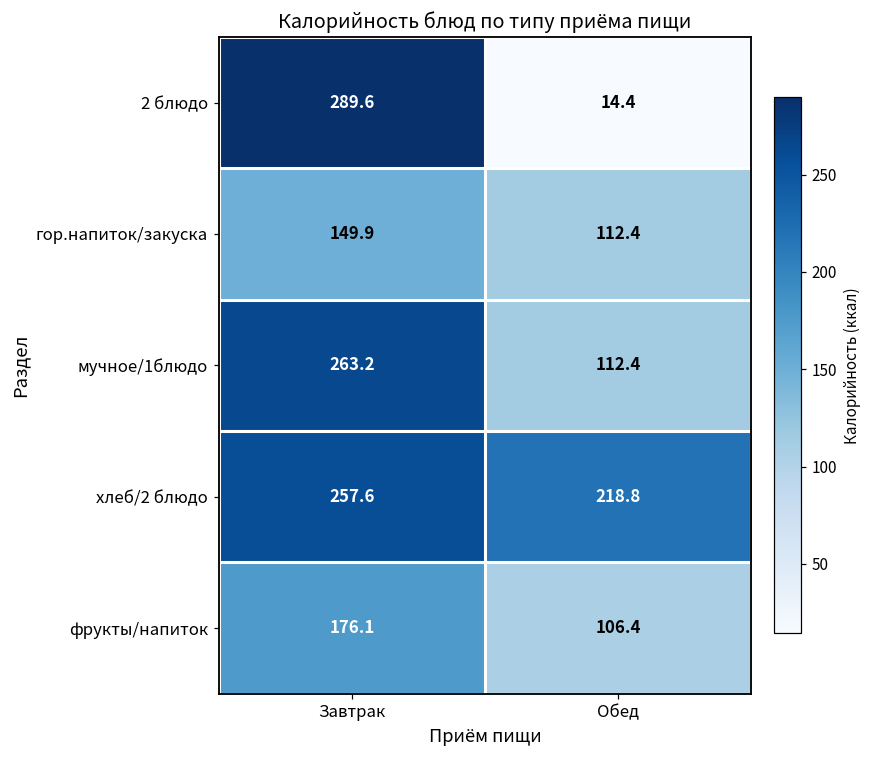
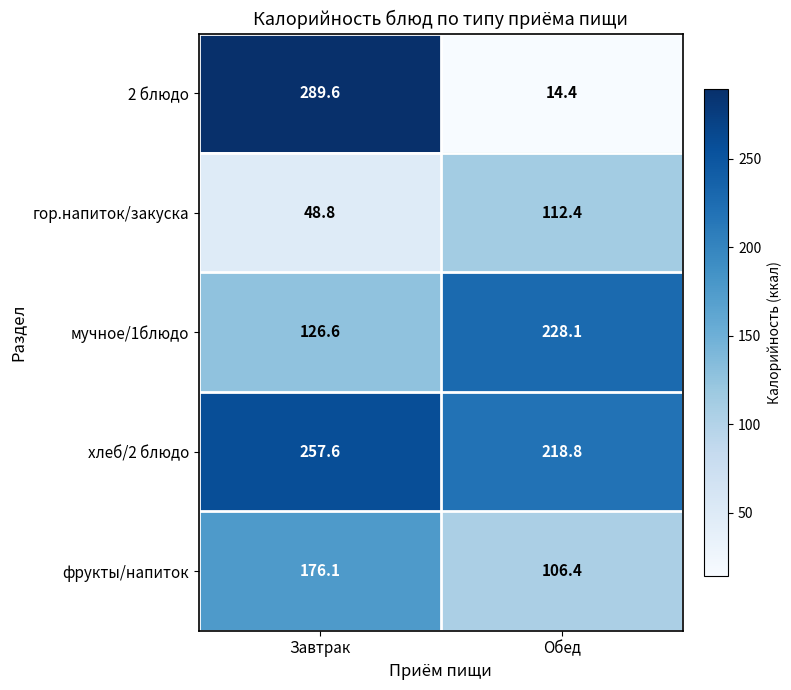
гор.напиток/закуска, Завтрак: 149.9 -> 48.8
мучное/1блюдо, Завтрак: 263.2 -> 126.6
мучное/1блюдо, Обед: 112.4 -> 228.1
